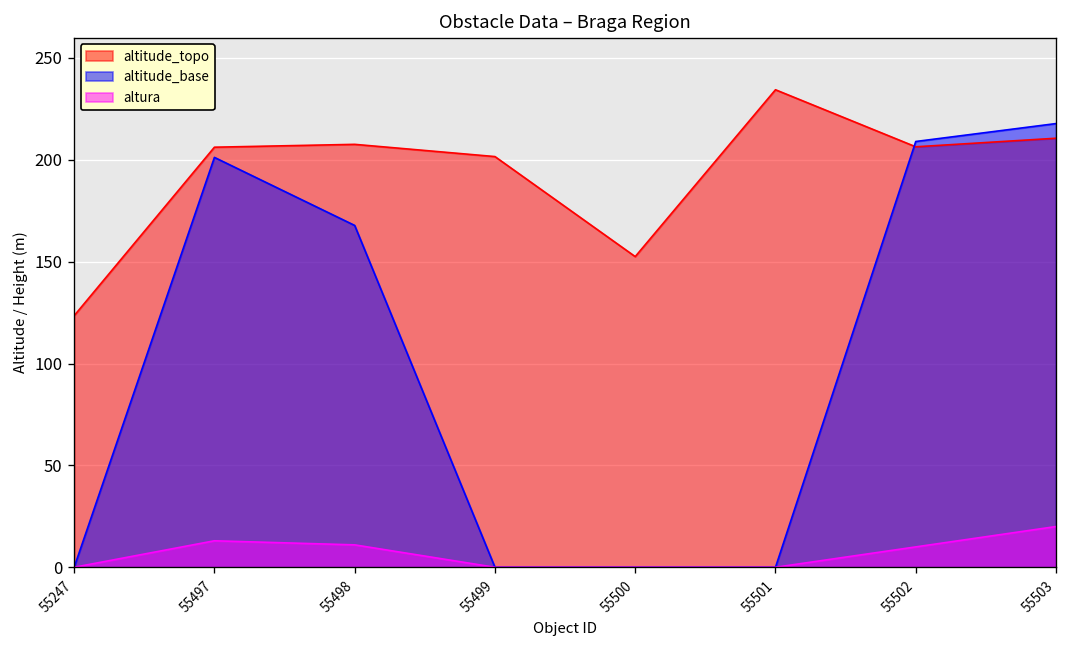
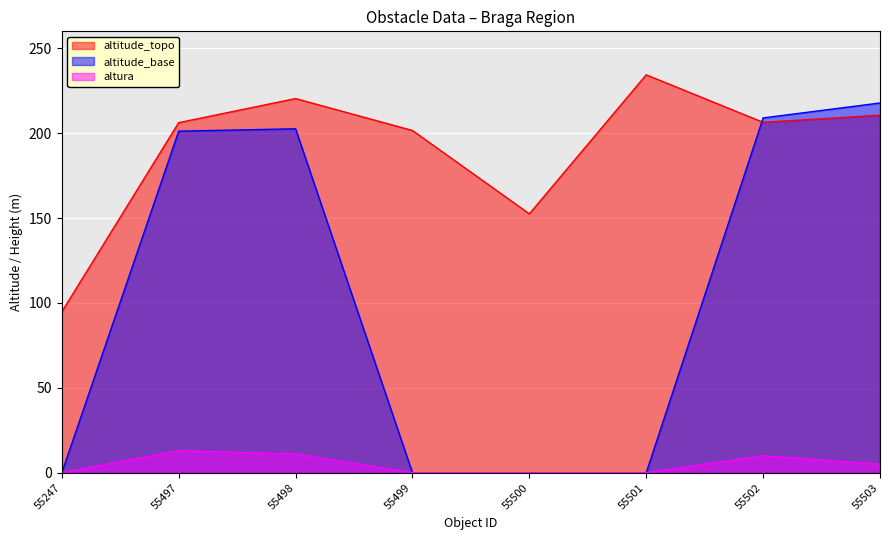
altitude_topo, 55247: 124 -> 95
altitude_topo, 55498: 208 -> 220
altitude_base, 55498: 168 -> 203
altura, 55503: 20 -> 5
